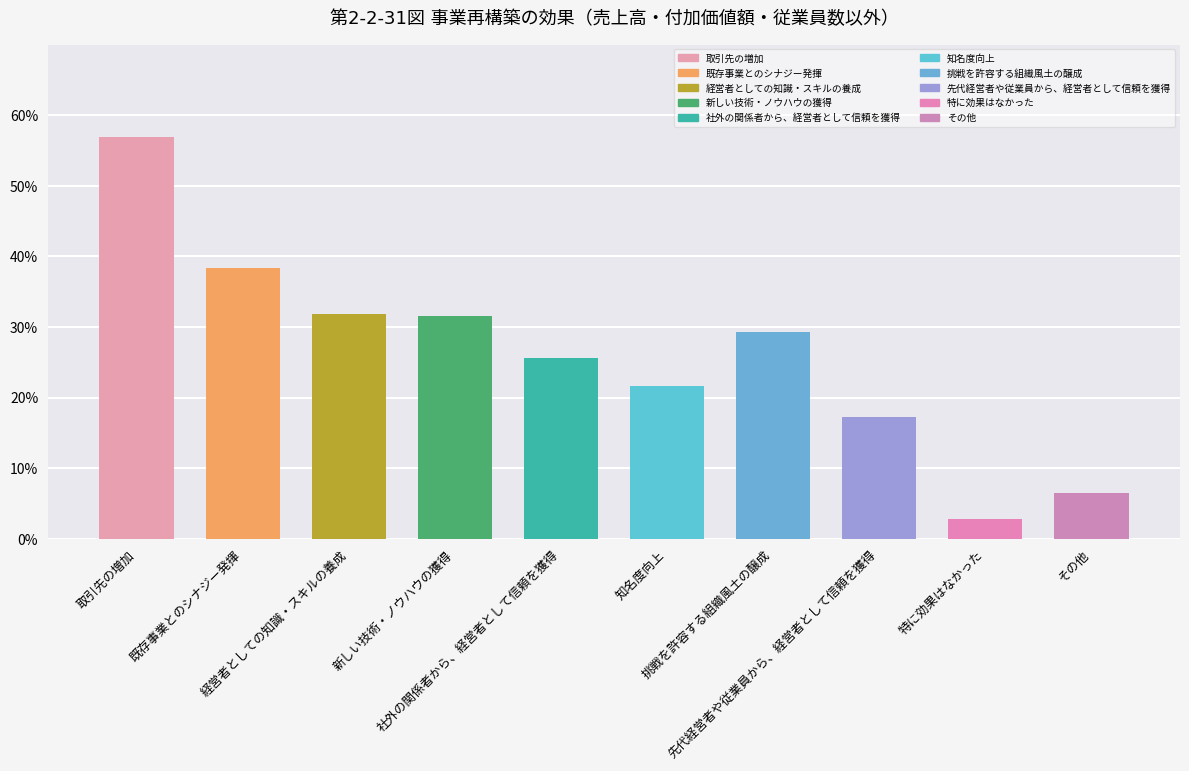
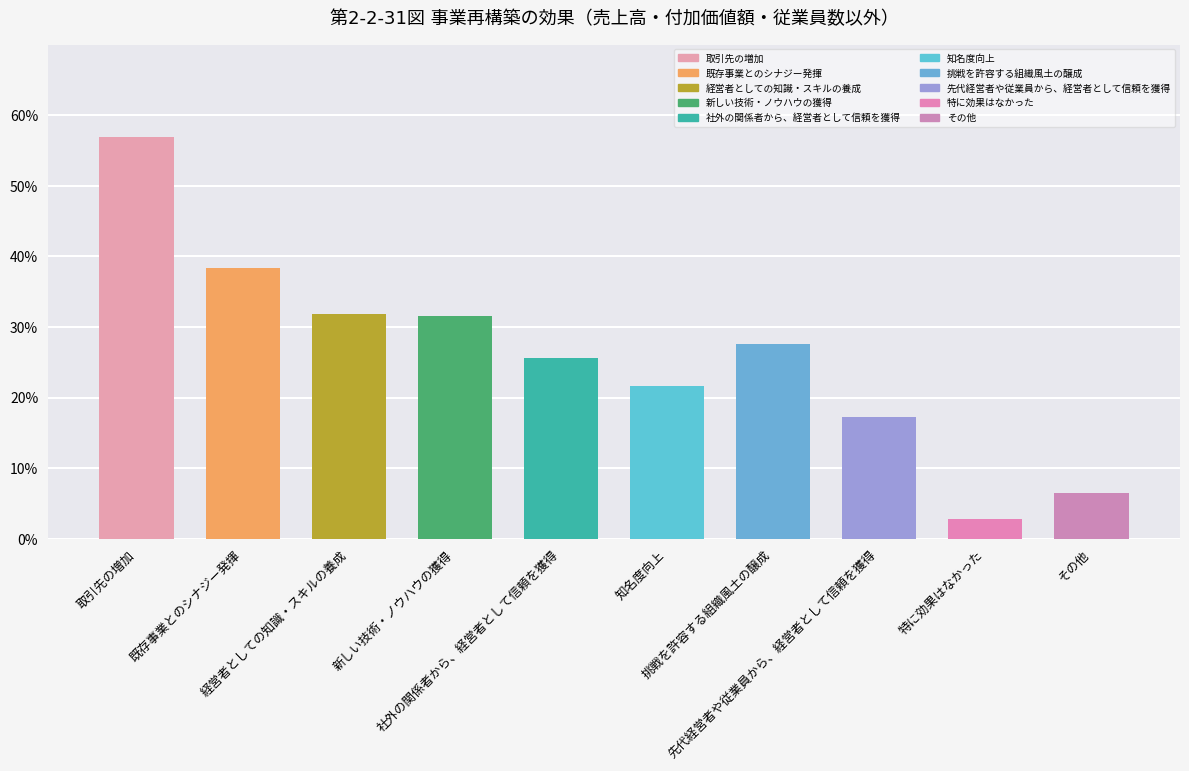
挑戦を許容する組織風土の醸成: 29% -> 28%
